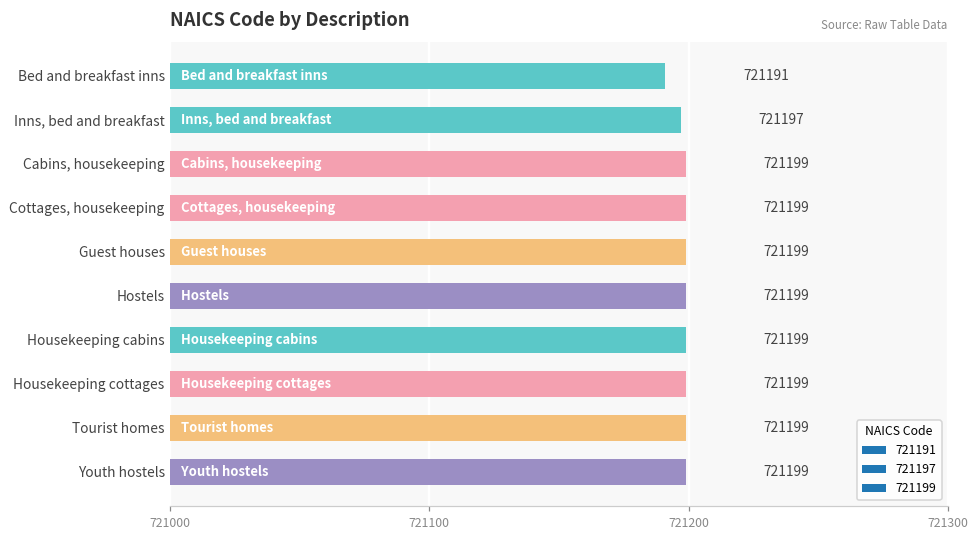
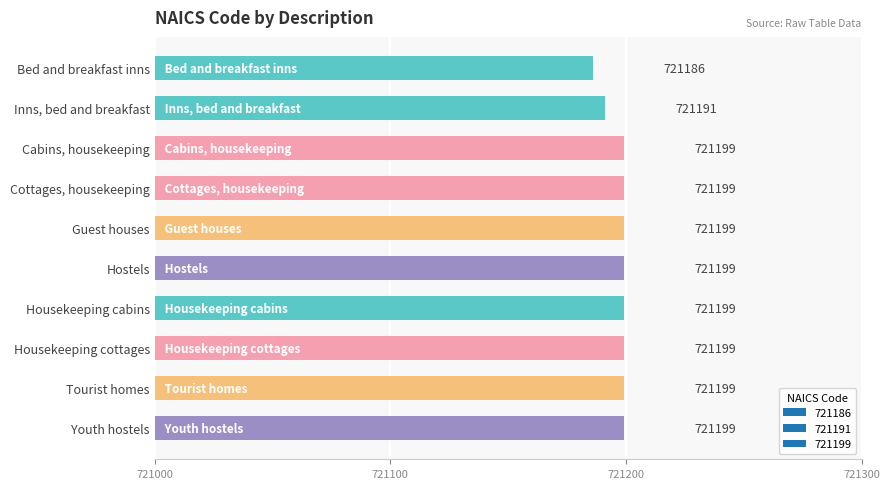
Bed and breakfast inns: 721191 -> 721186
Inns, bed and breakfast: 721197 -> 721191
